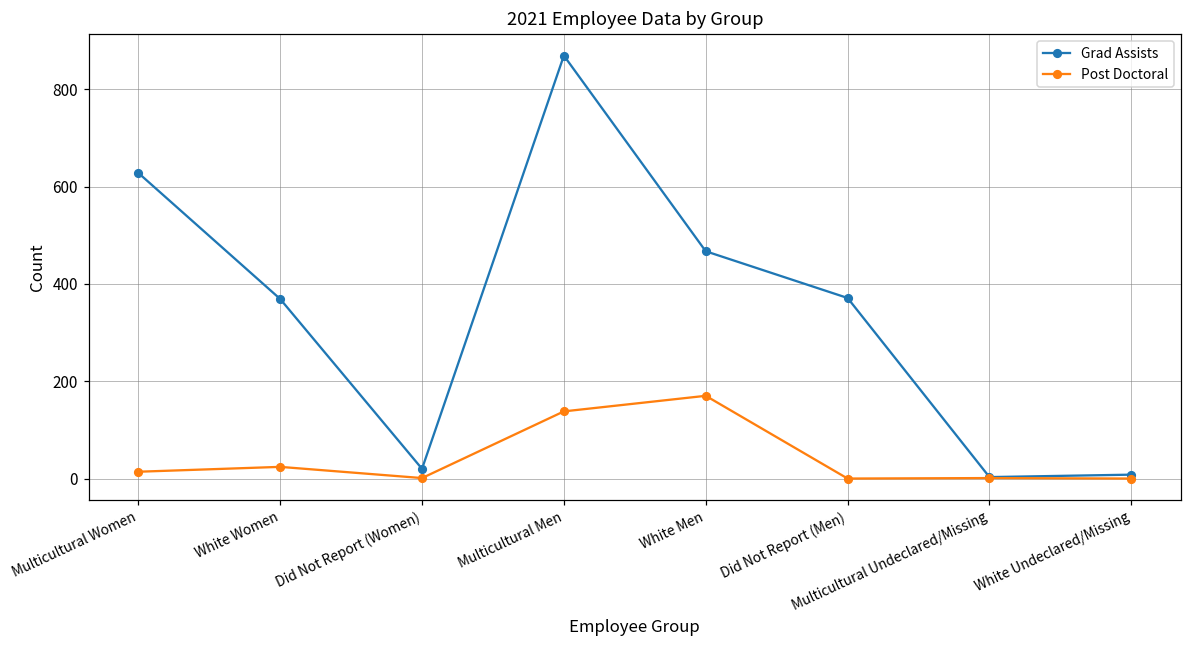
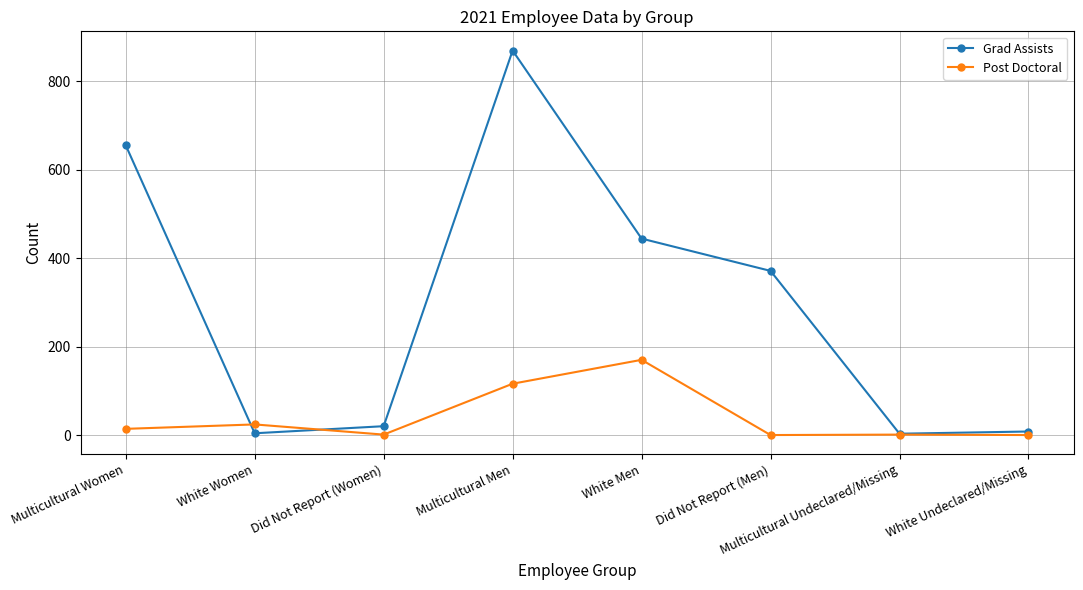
Grad Assists, Multicultural Women: 630 -> 660
Grad Assists, White Women: 370 -> 0
Post Doctoral, Multicultural Men: 140 -> 120
Grad Assists, White Men: 470 -> 440
